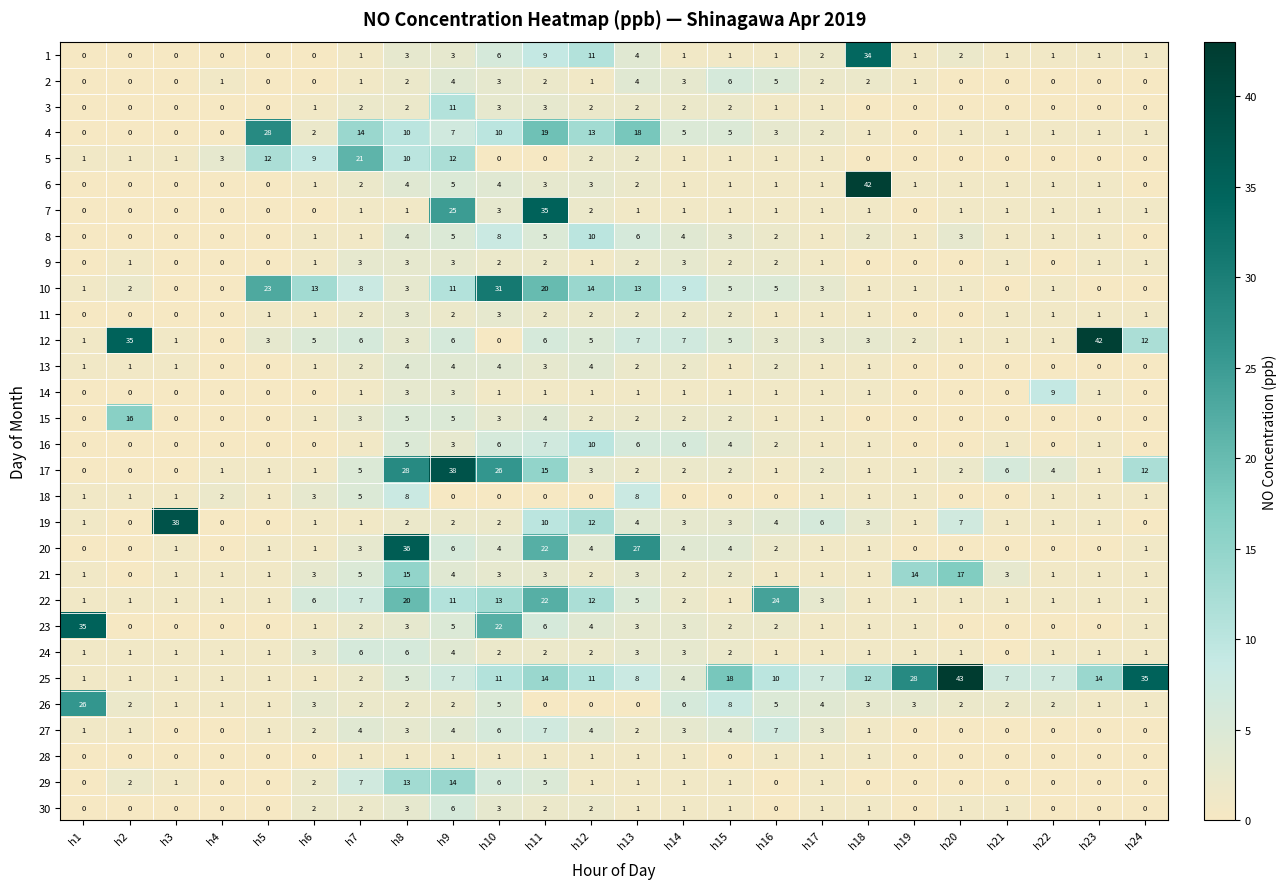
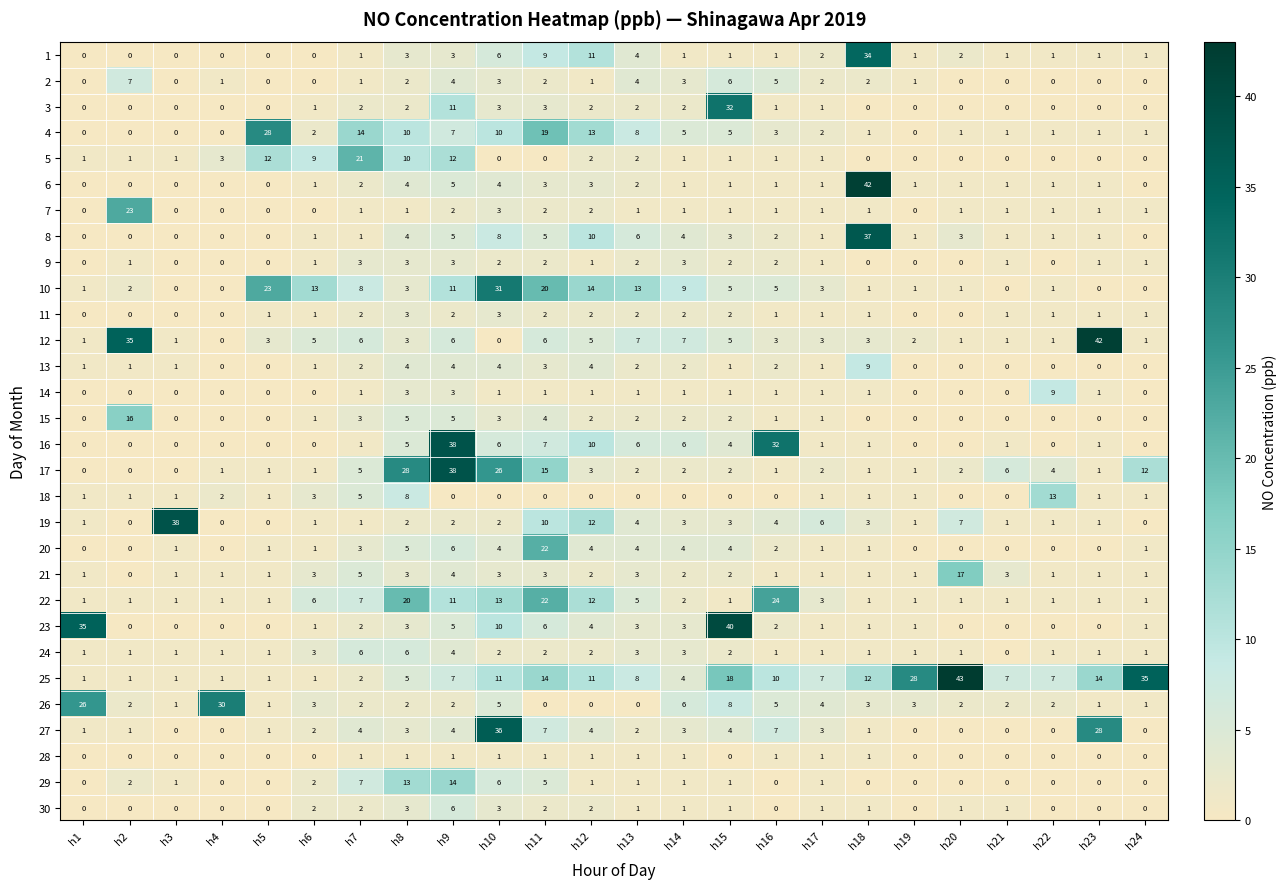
2, h2: 0 -> 7
3, h15: 2 -> 32
4, h13: 18 -> 8
7, h2: 0 -> 23
7, h9: 25 -> 2
7, h11: 35 -> 2
8, h18: 2 -> 37
12, h24: 12 -> 1
13, h18: 1 -> 9
16, h9: 3 -> 38
16, h16: 2 -> 32
18, h13: 8 -> 0
18, h22: 1 -> 13
20, h8: 36 -> 5
20, h13: 27 -> 4
21, h8: 15 -> 3
21, h19: 14 -> 1
23, h10: 22 -> 10
23, h15: 2 -> 40
26, h4: 1 -> 30
27, h10: 6 -> 36
27, h23: 0 -> 28
